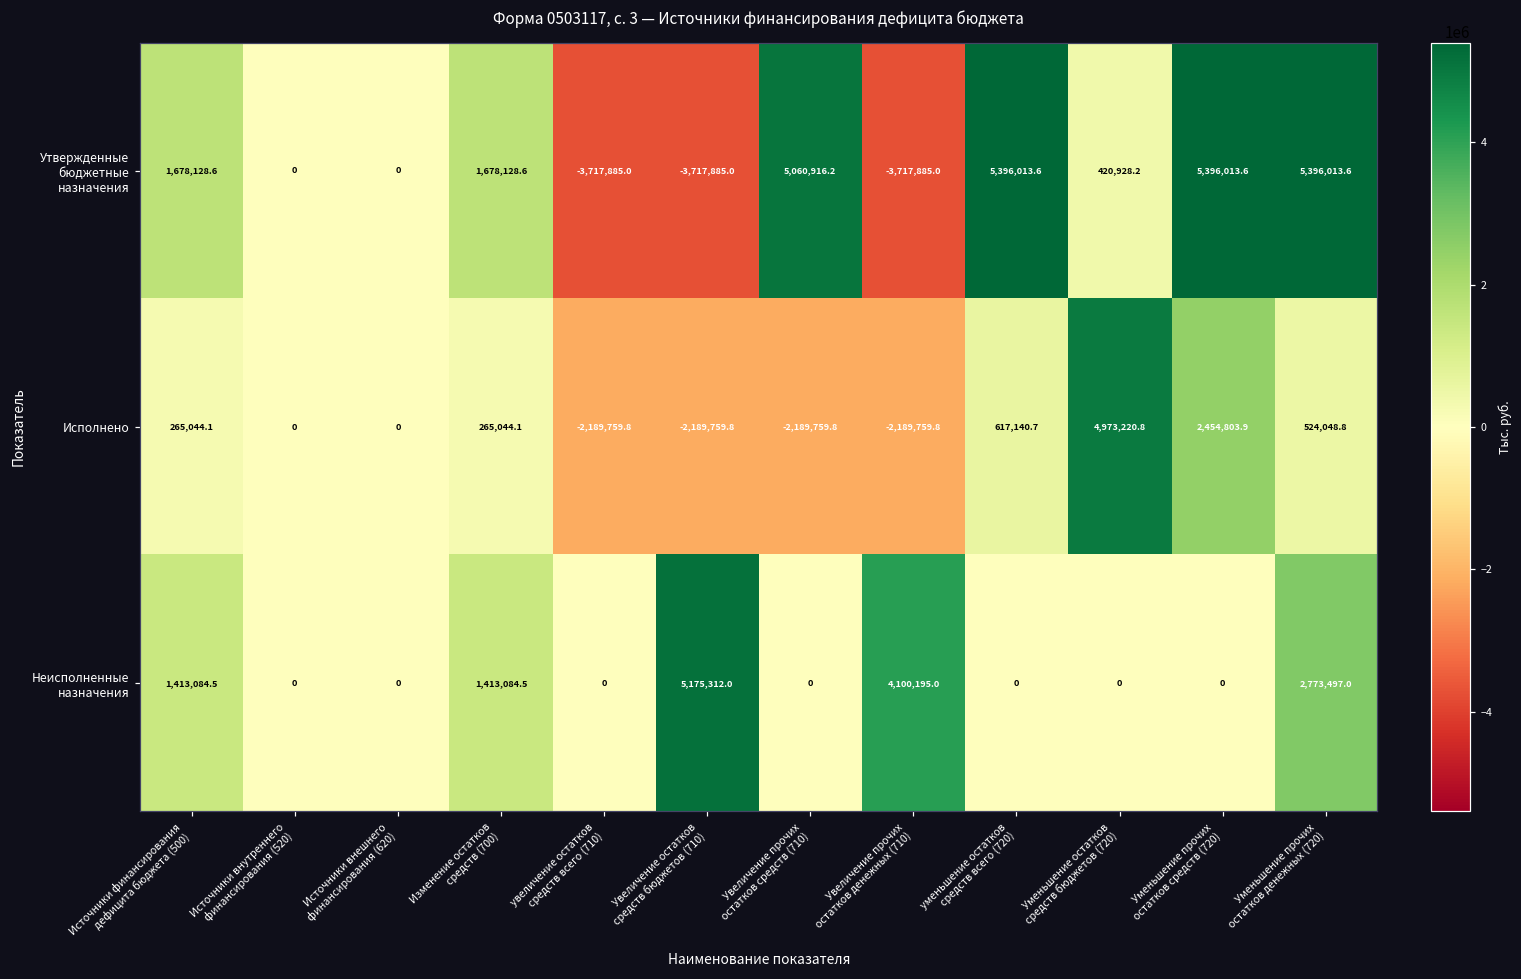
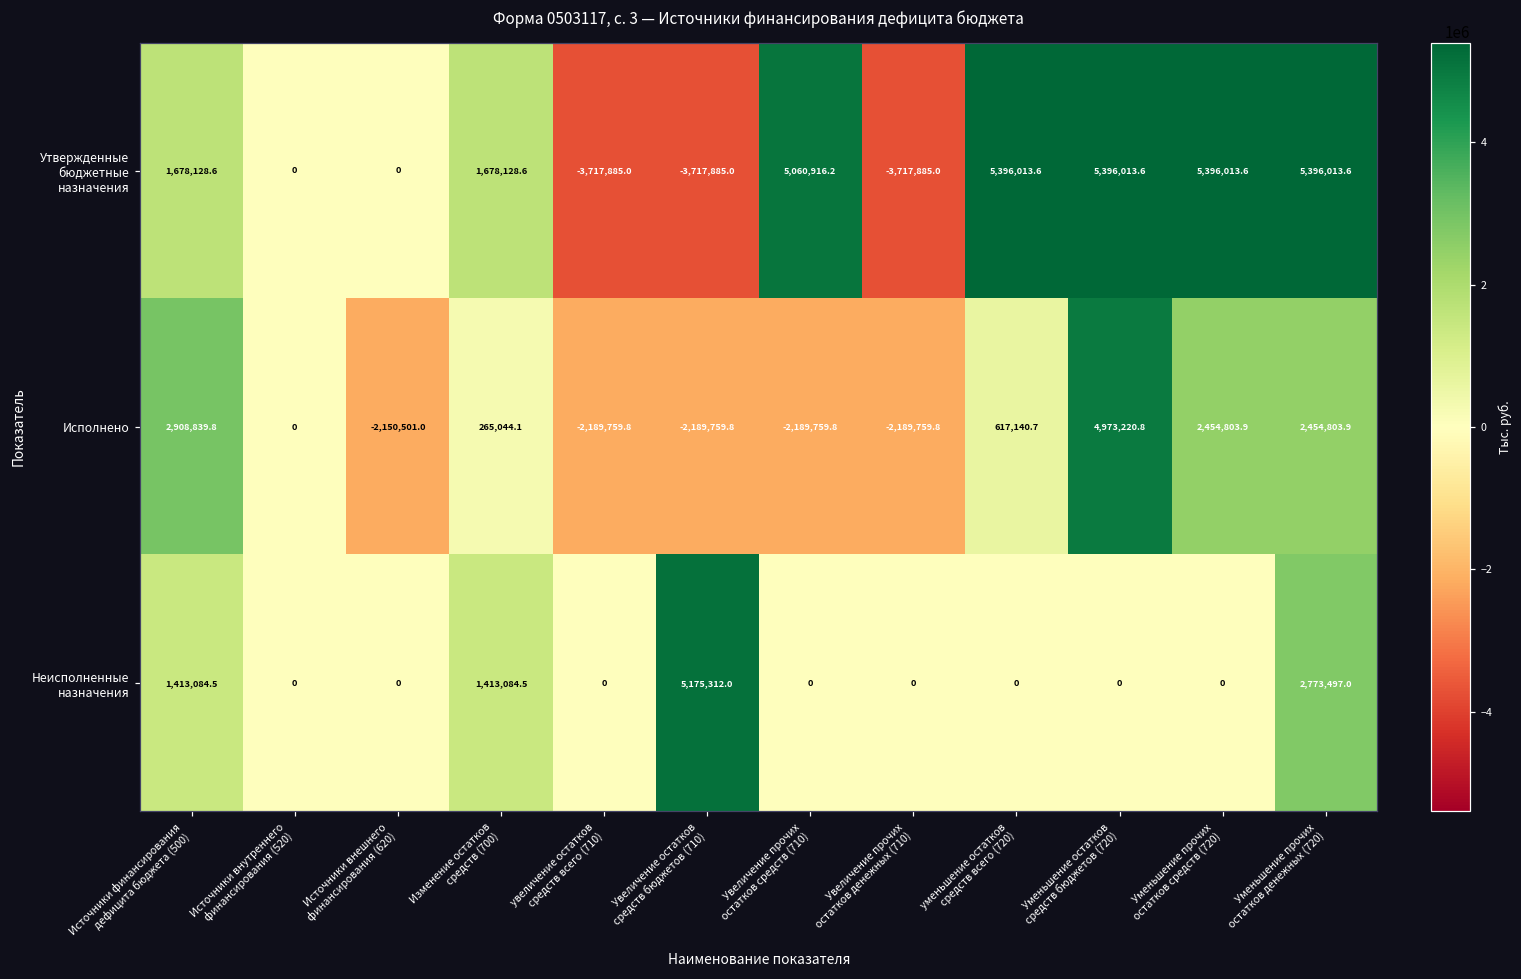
Утвержденные бюджетные назначения, Уменьшение остатков средств бюджетов (720): 420,928.2 -> 5,396,013.6
Исполнено, Источники финансирования дефицита бюджета (500): 265,044.1 -> 2,908,839.8
Исполнено, Источники внешнего финансирования (620): 0 -> -2,150,501.0
Исполнено, Уменьшение прочих остатков денежных (720): 524,048.8 -> 2,454,803.9
Неисполненные назначения, Увеличение прочих остатков денежных (710): 4,100,195.0 -> 0
